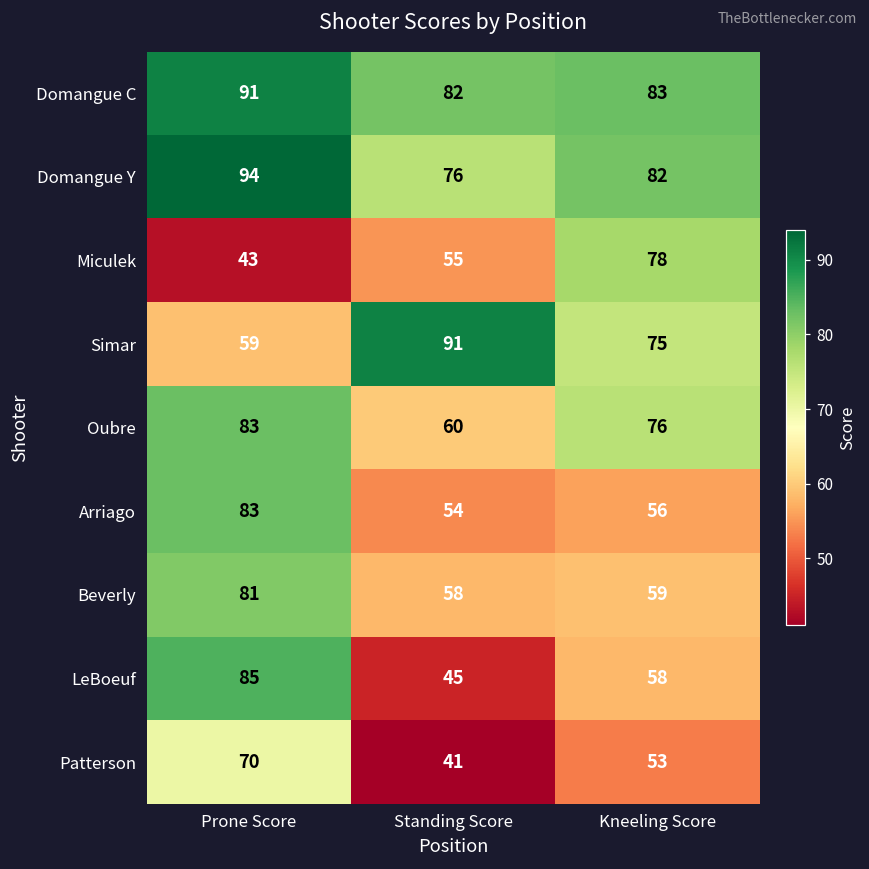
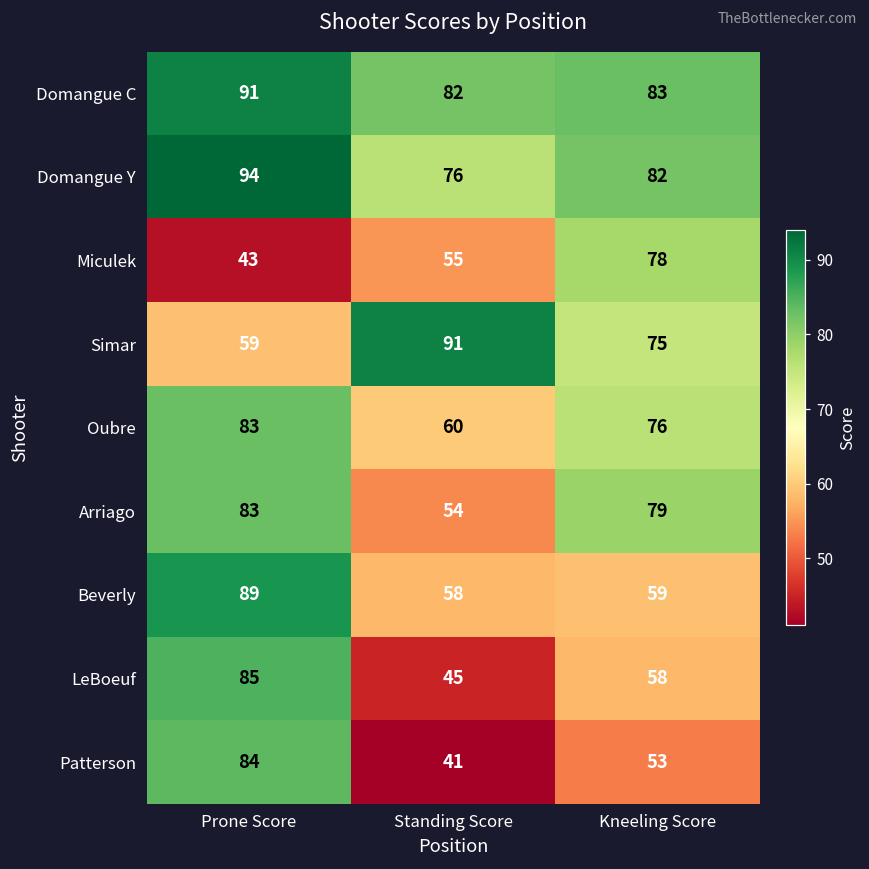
Arriago, Kneeling Score: 56 -> 79
Beverly, Prone Score: 81 -> 89
Patterson, Prone Score: 70 -> 84
